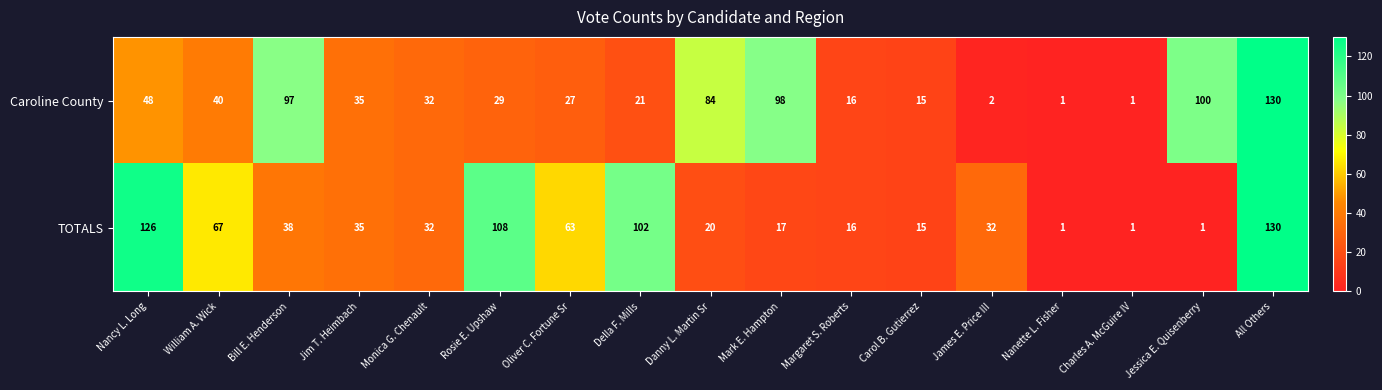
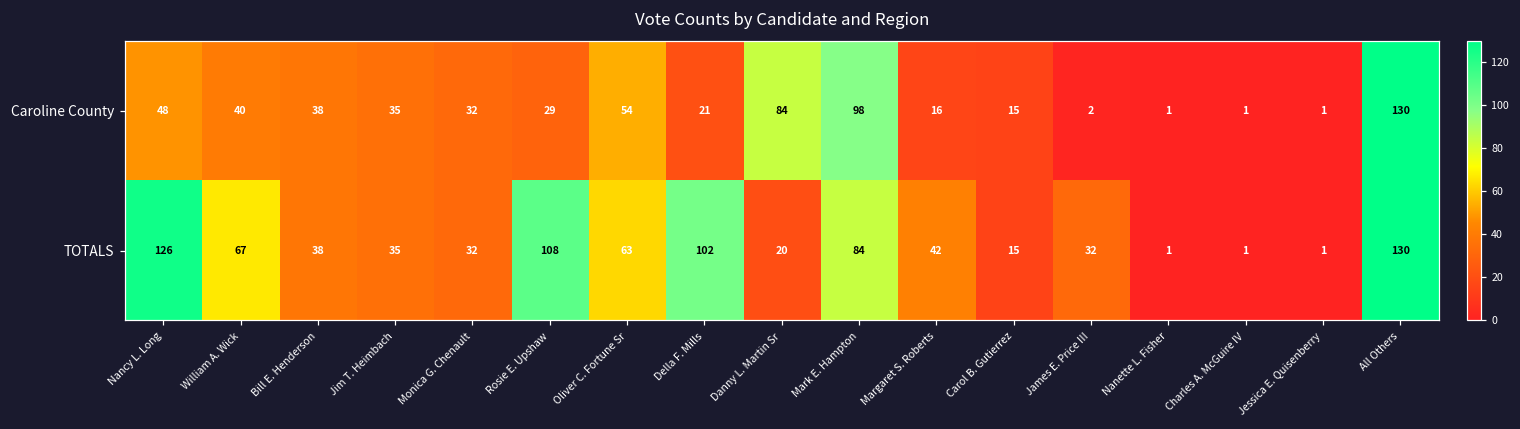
Caroline County, Bill E. Henderson: 97 -> 38
Caroline County, Oliver C. Fortune Sr: 27 -> 54
Caroline County, Jessica E. Quisenberry: 100 -> 1
TOTALS, Mark E. Hampton: 17 -> 84
TOTALS, Margaret S. Roberts: 16 -> 42
